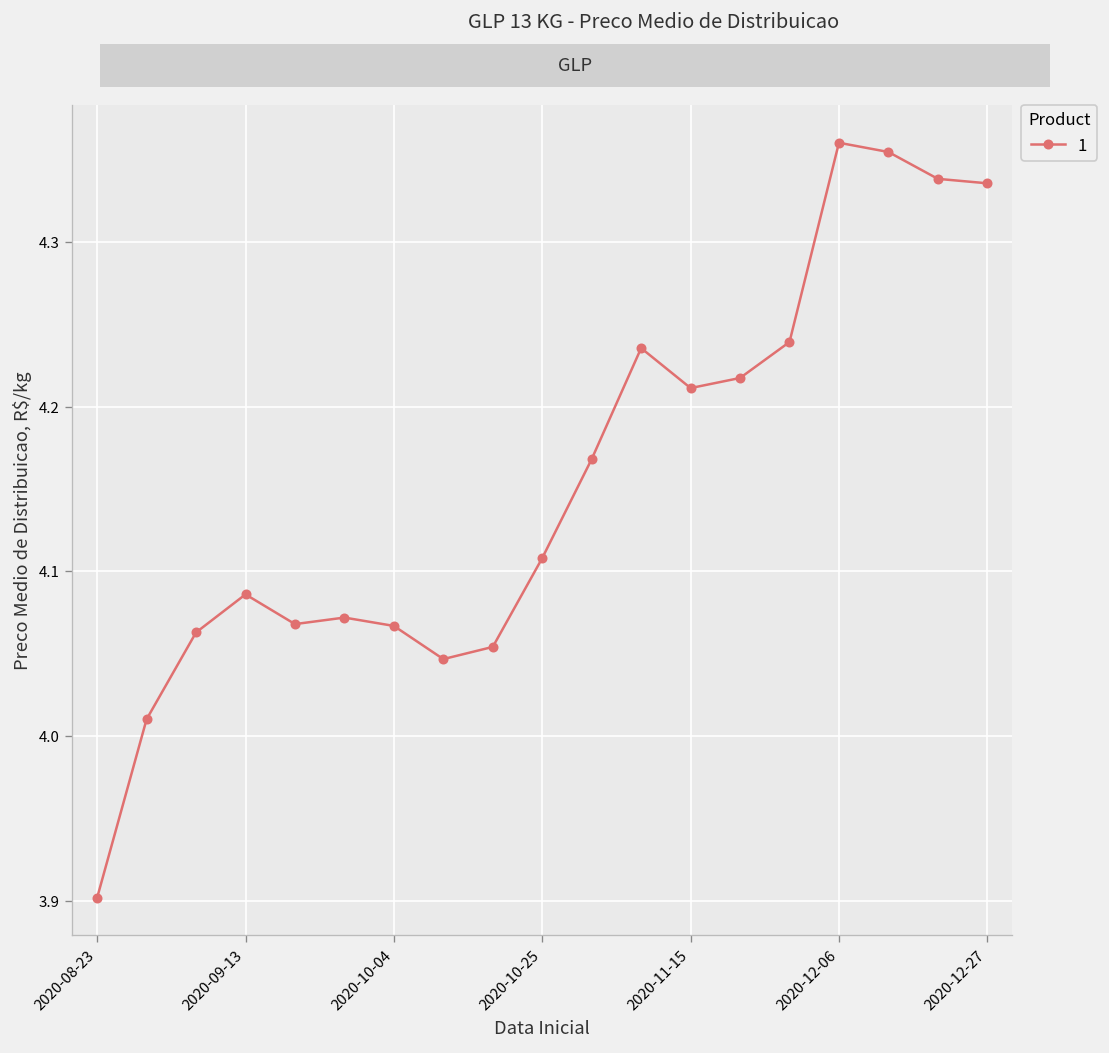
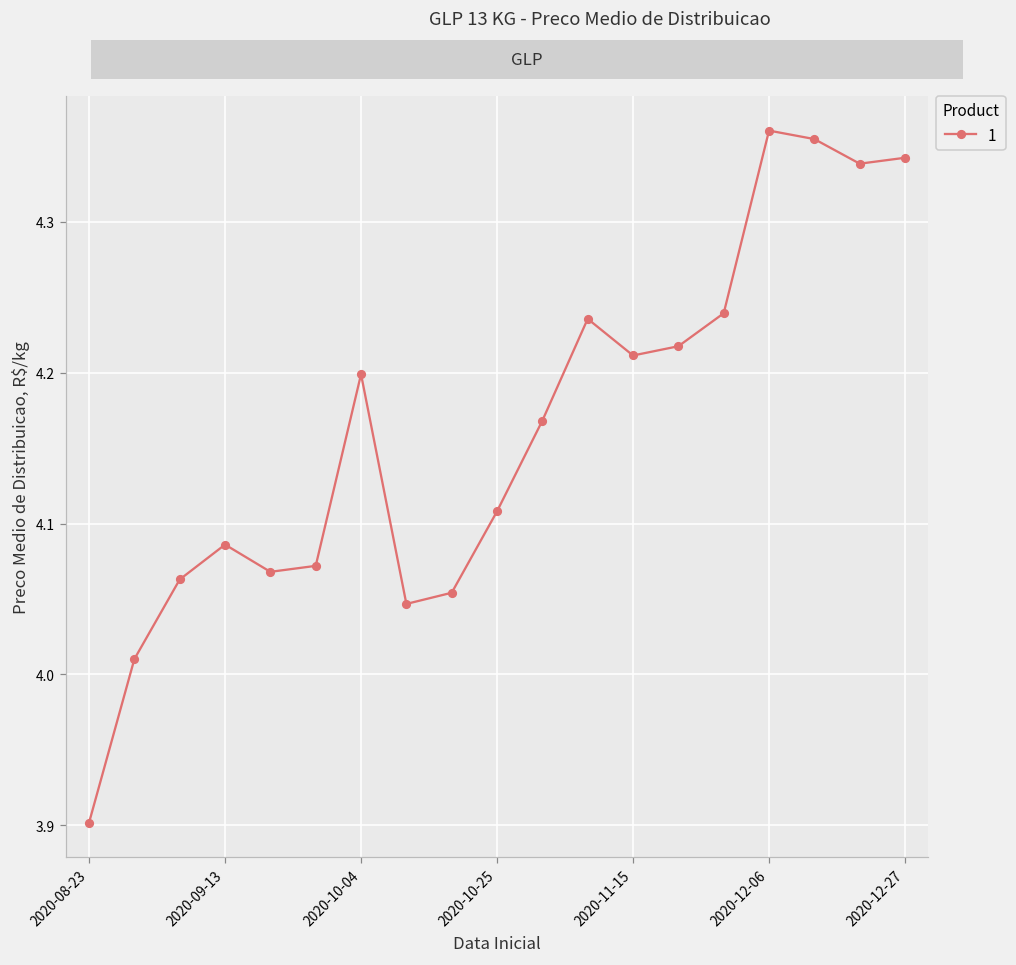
2020-10-04: 4.067 -> 4.199
2020-12-27: 4.336 -> 4.342
